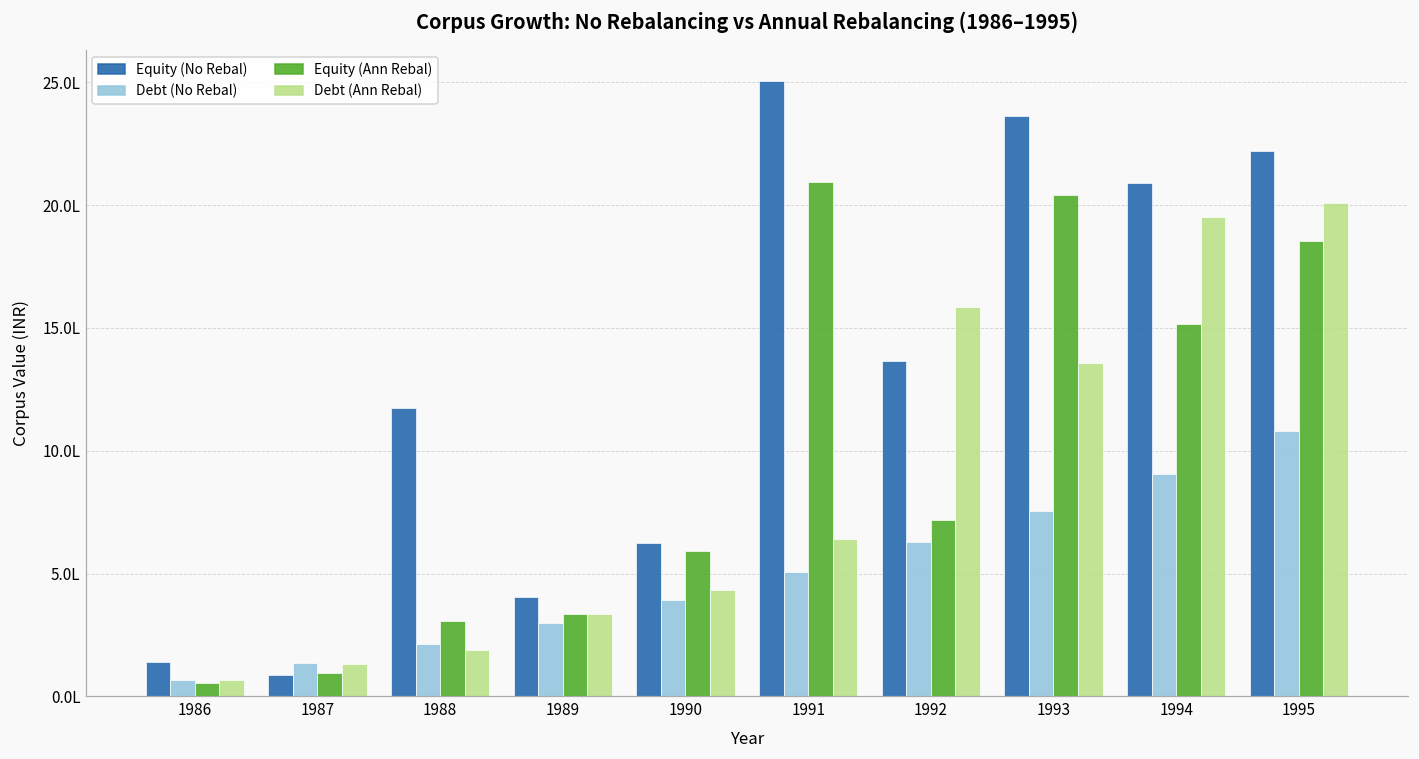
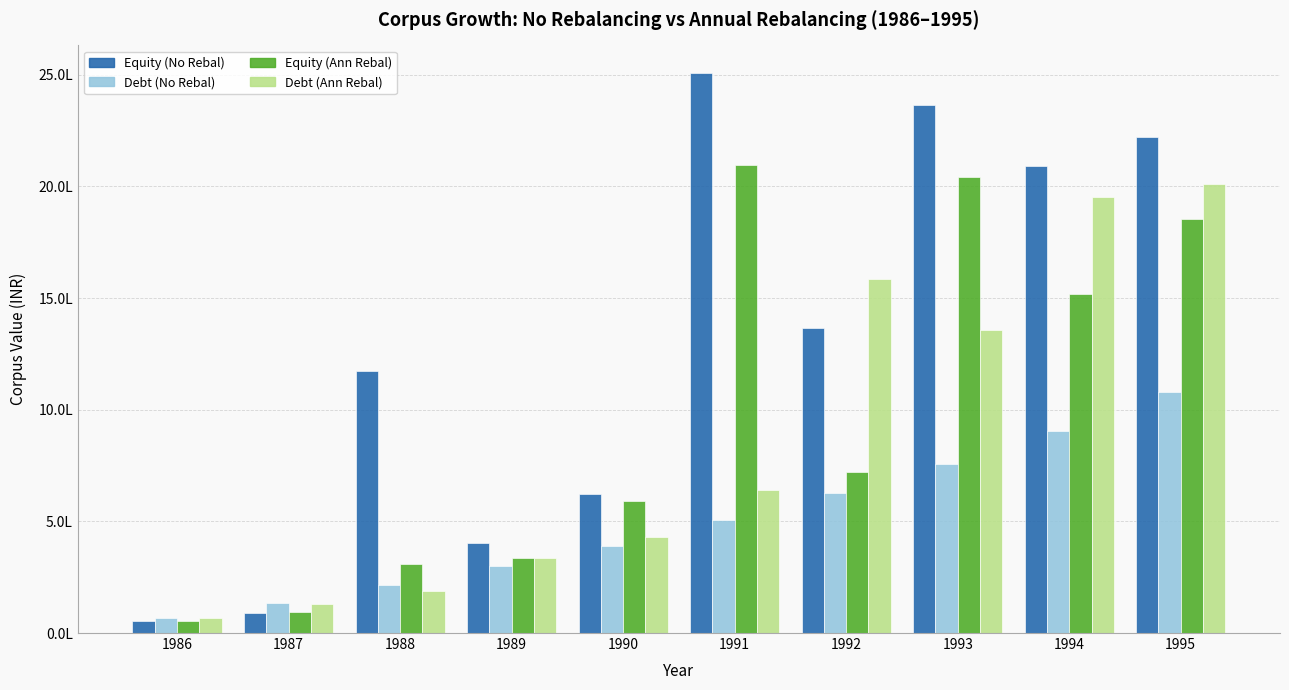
Equity (No Rebal), 1986: 1.4L -> 0.5L
